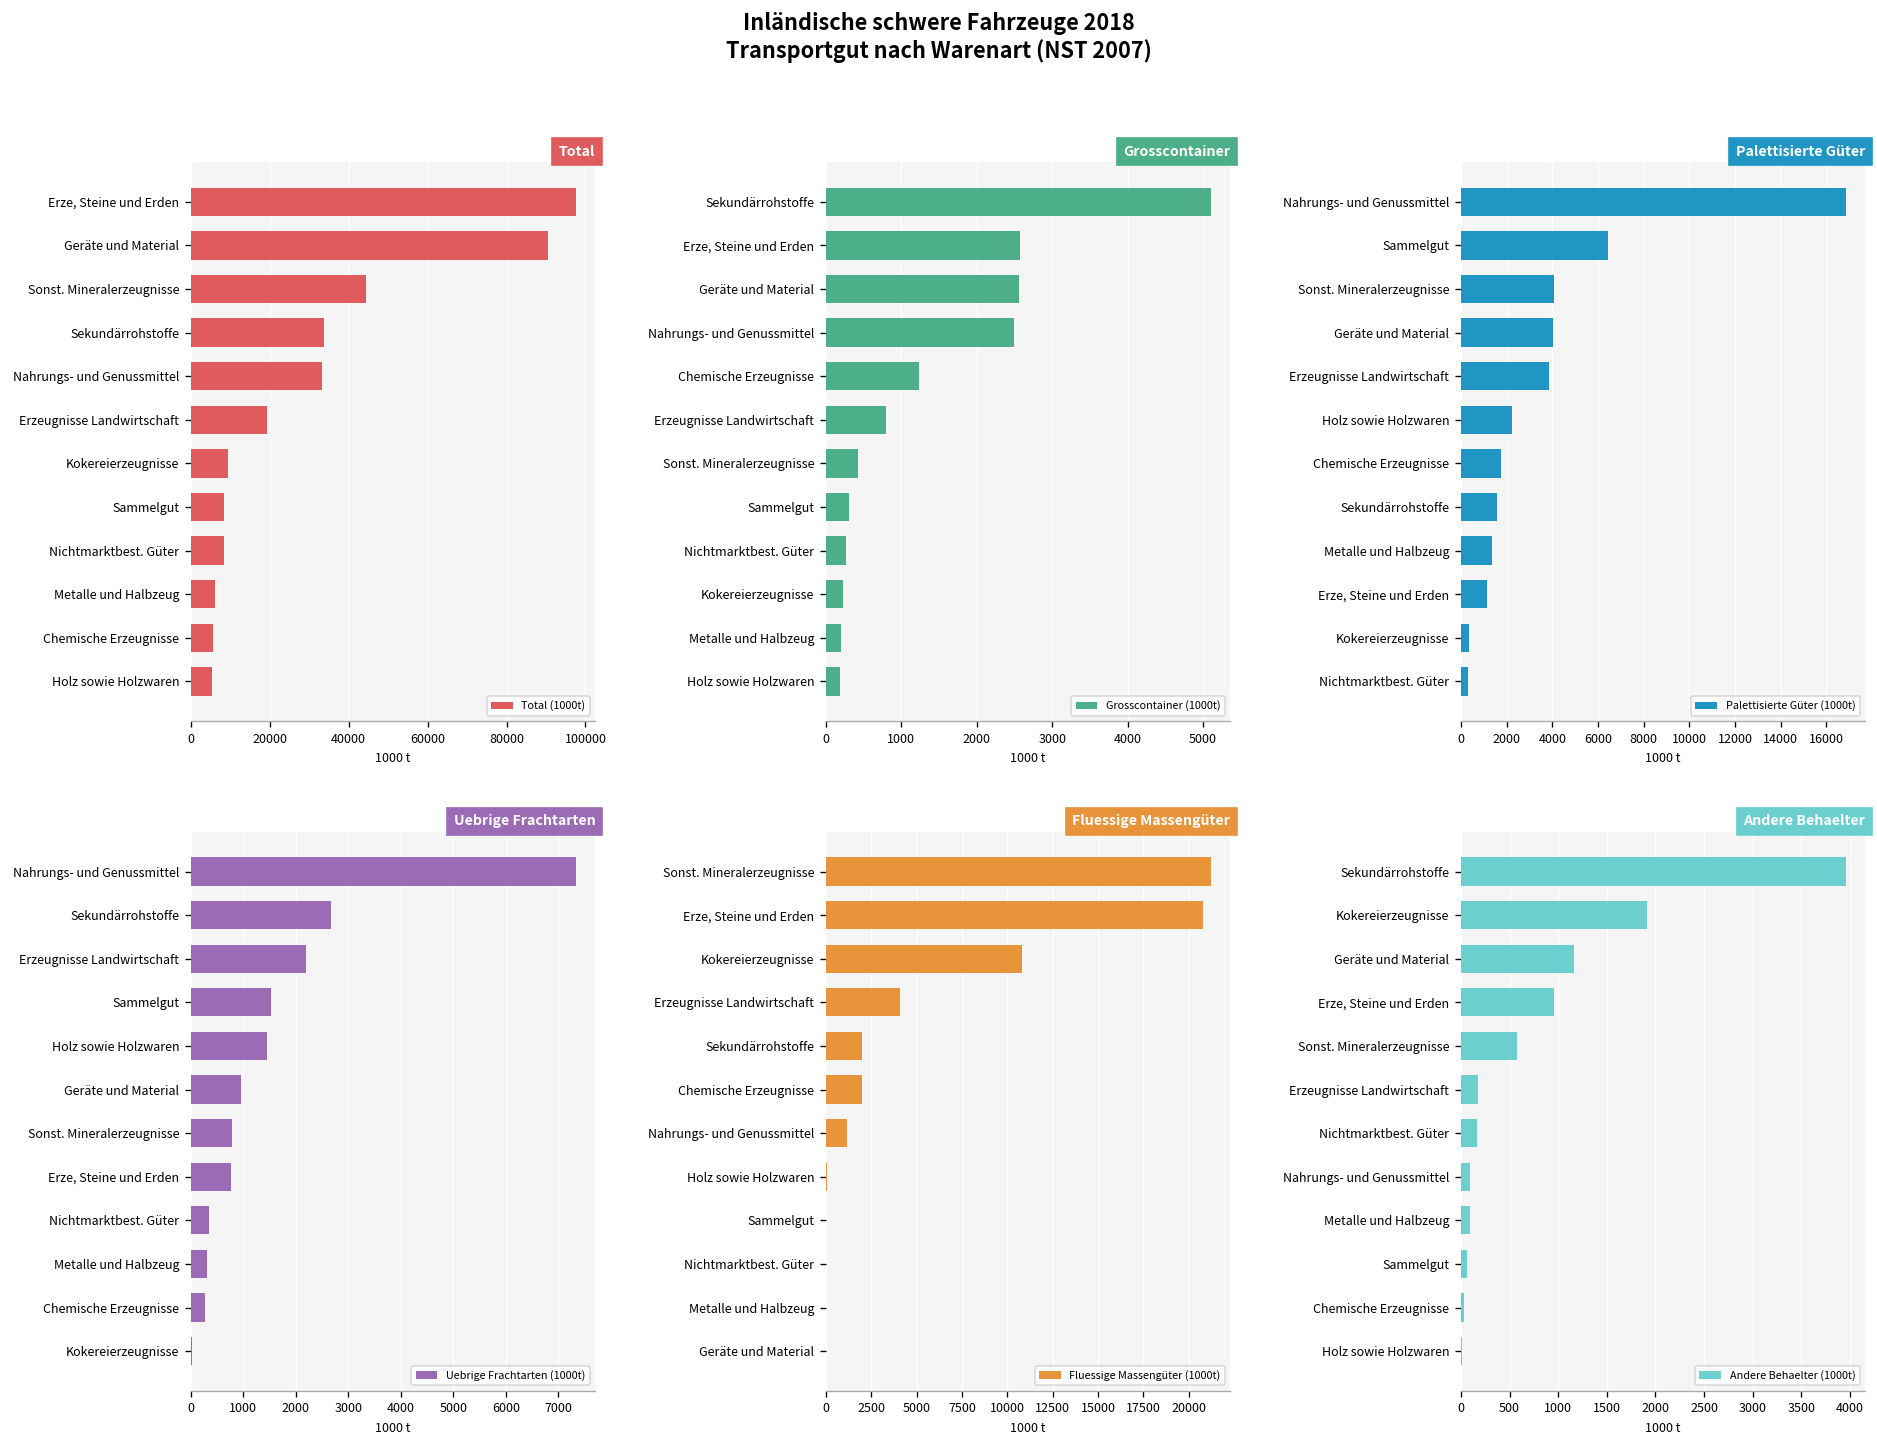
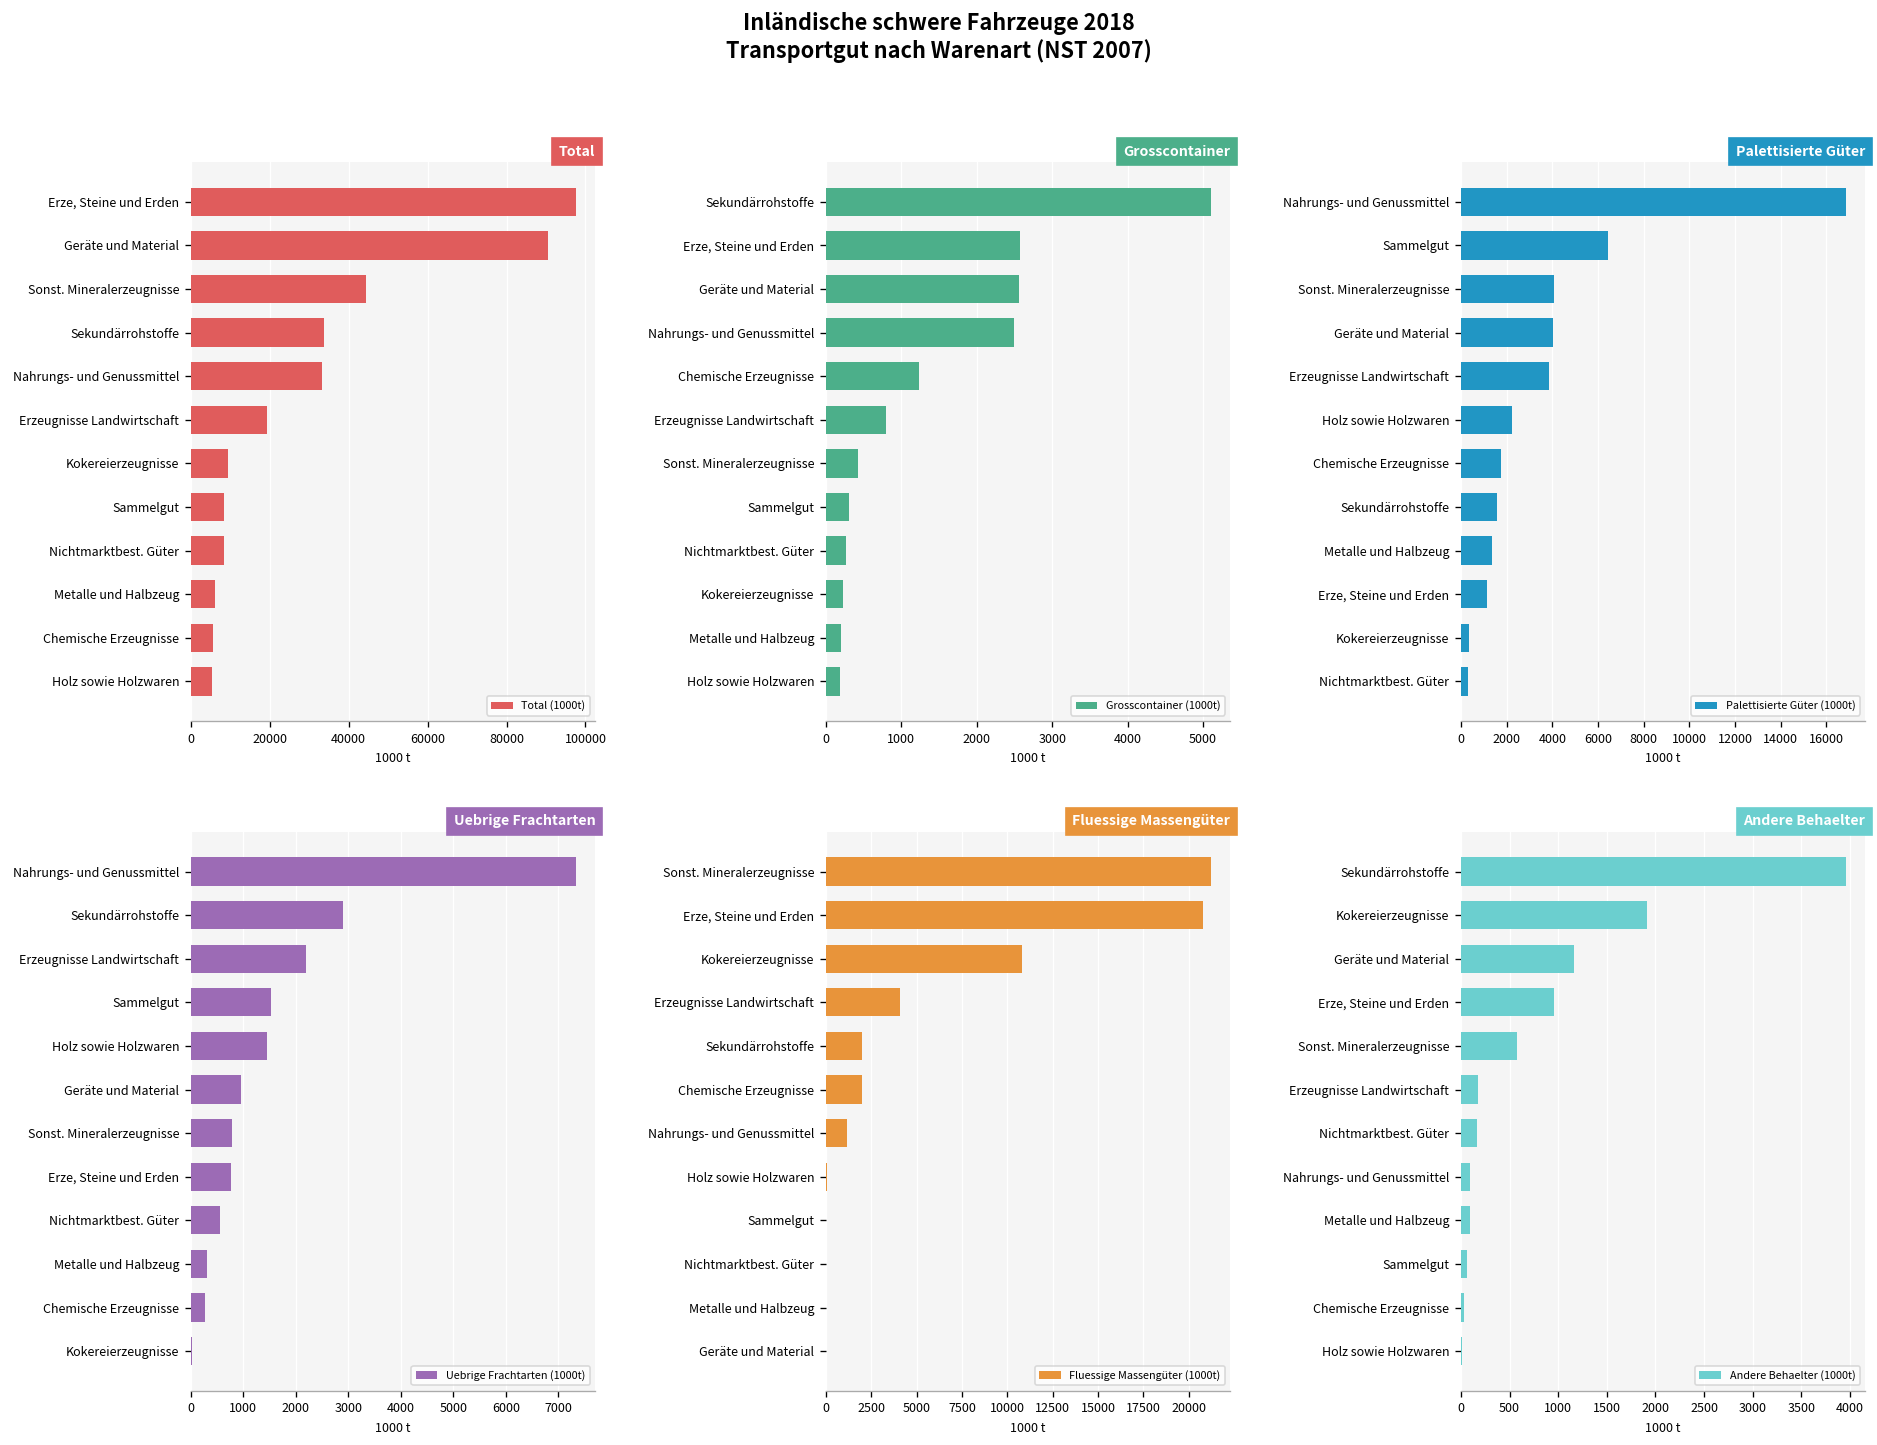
Uebrige Frachtarten, Sekundärrohstoffe: 2700 -> 2900
Uebrige Frachtarten, Nichtmarktbest. Güter: 400 -> 600
